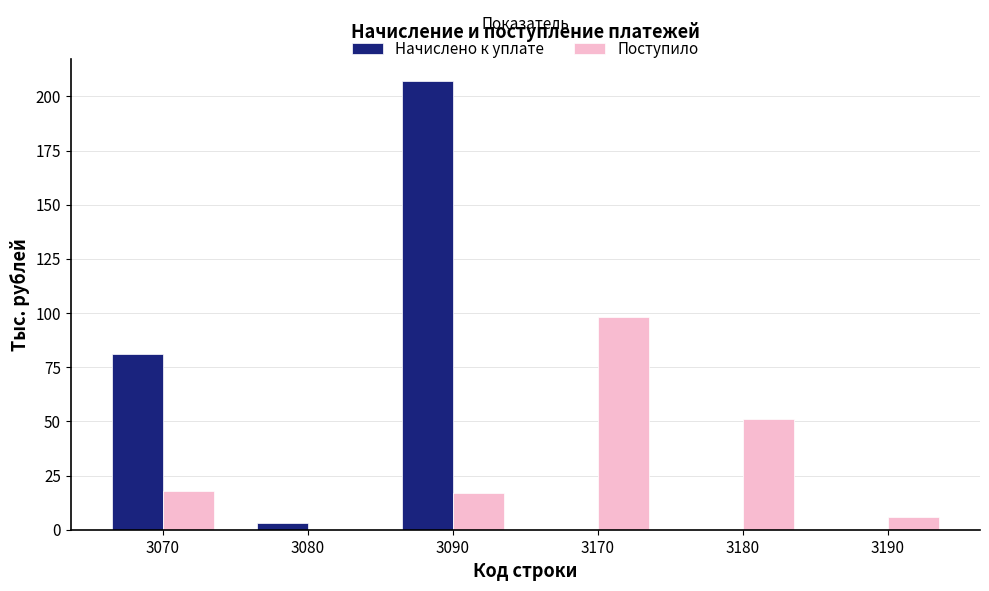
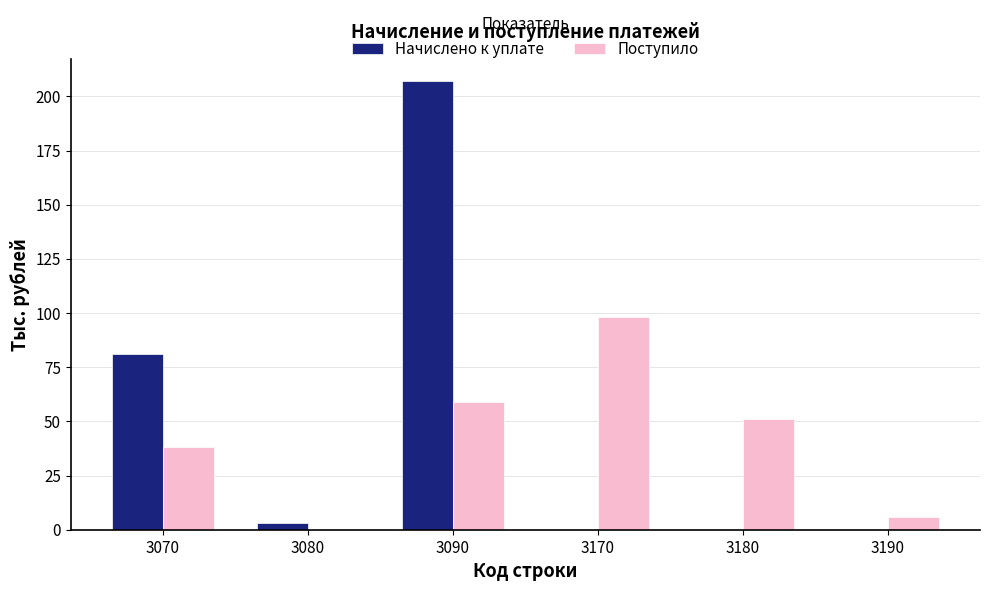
Поступило, 3070: 18 -> 38
Поступило, 3090: 17 -> 59
